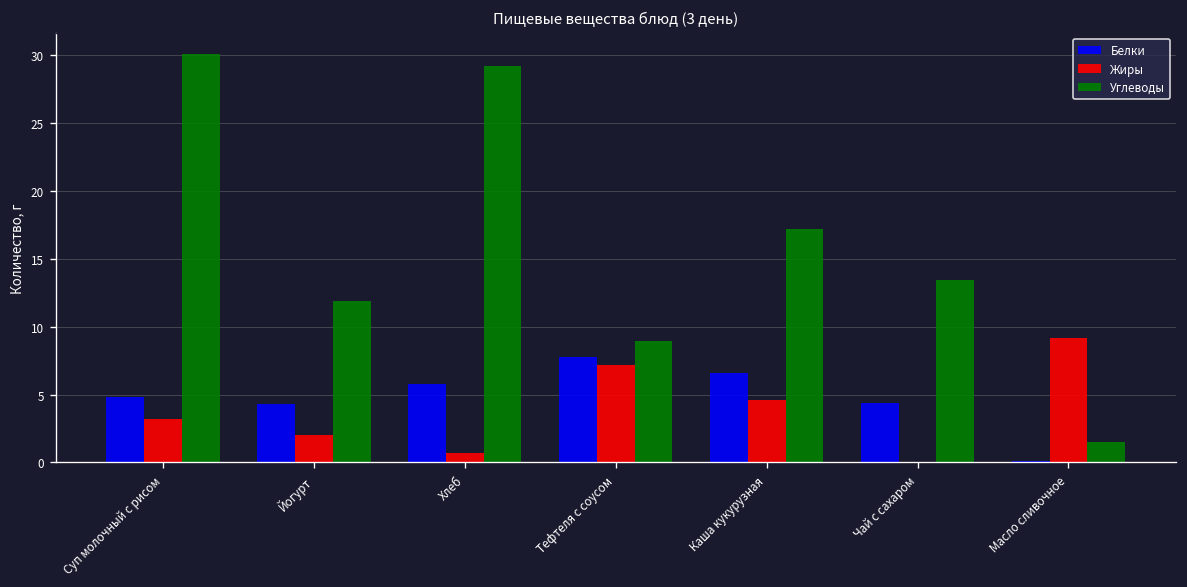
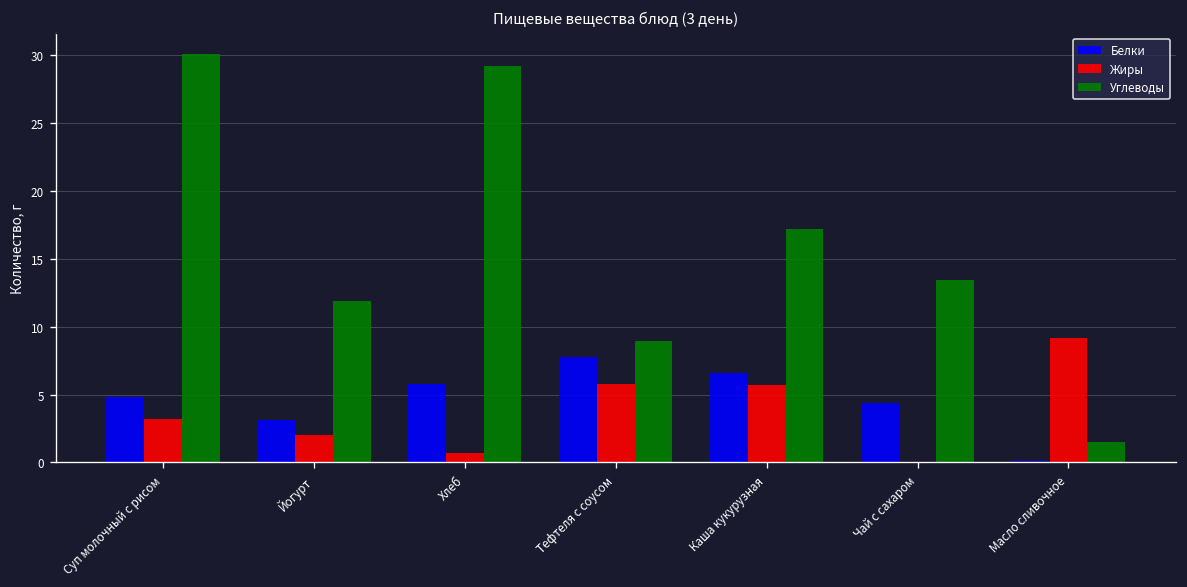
Белки, Йогурт: 4.3 -> 3.1
Жиры, Тефтеля с соусом: 7.2 -> 5.8
Жиры, Каша кукурузная: 4.6 -> 5.7
